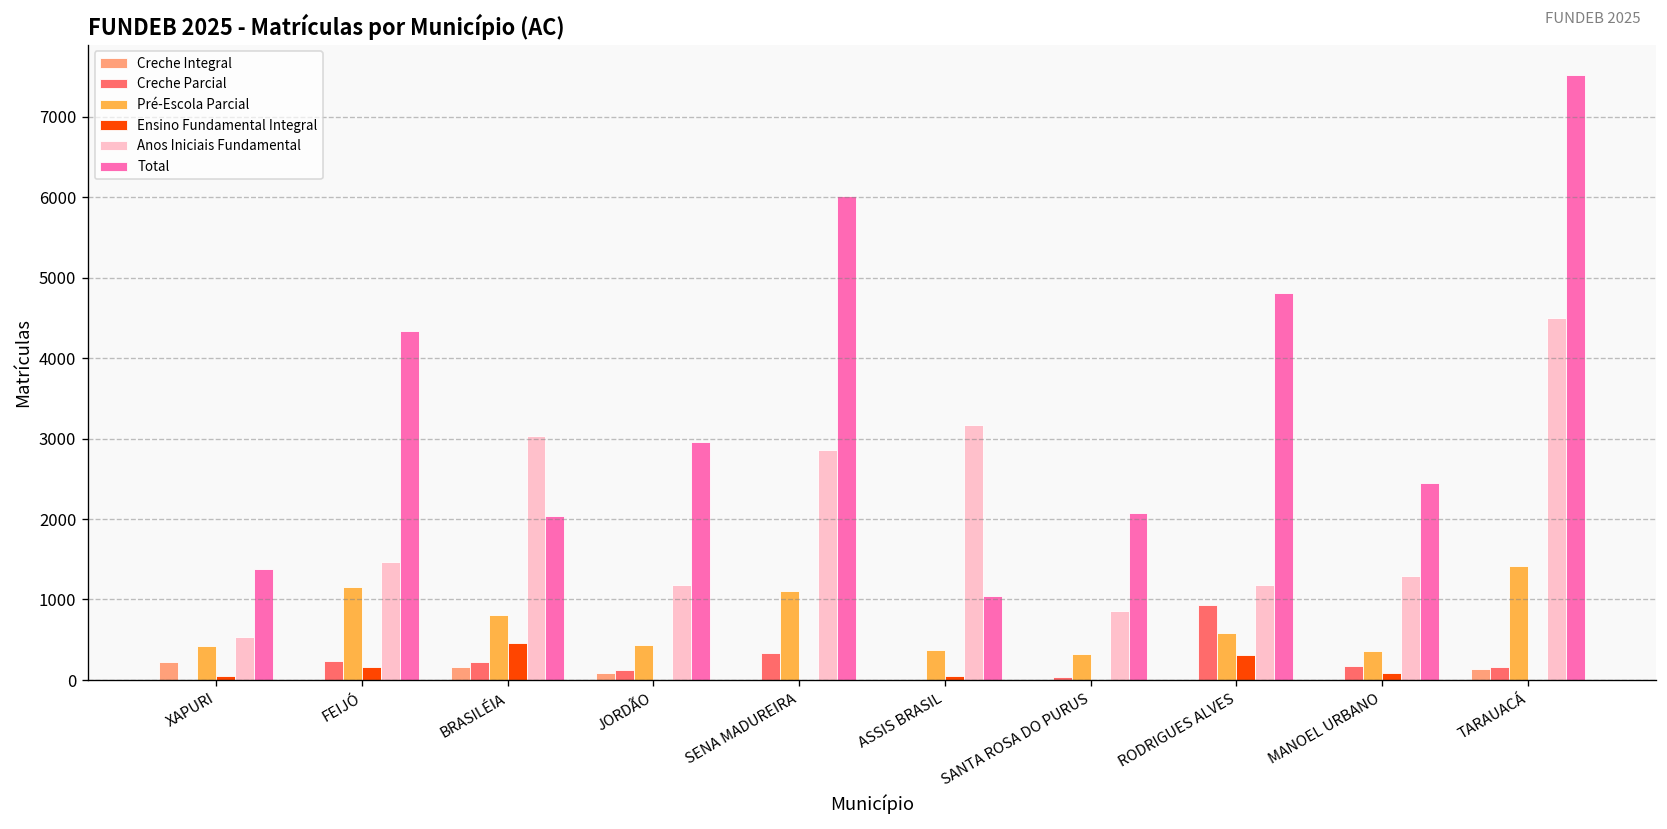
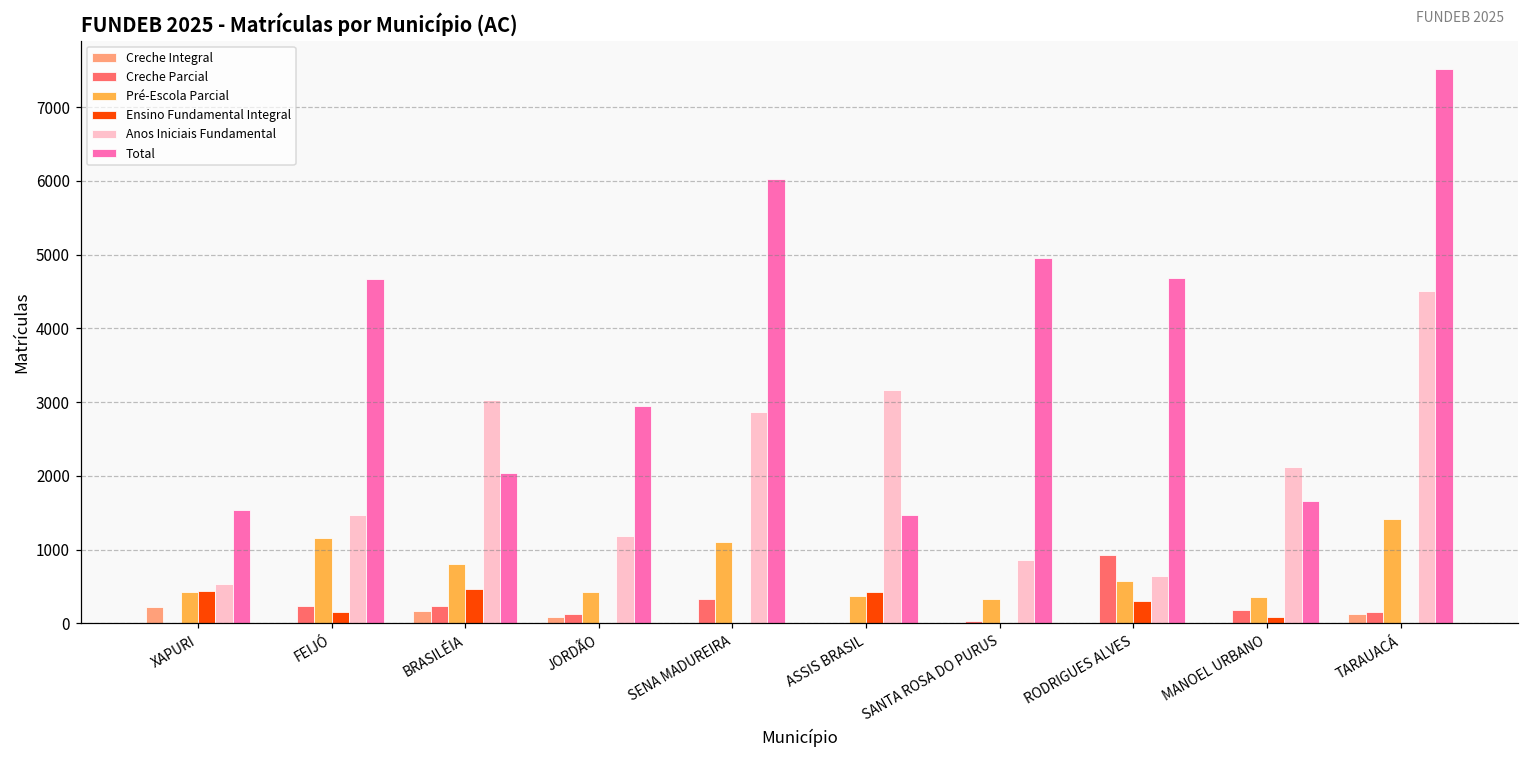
Ensino Fundamental Integral, XAPURI: 0 -> 400
Total, XAPURI: 1400 -> 1500
Total, FEIJÓ: 4300 -> 4700
Ensino Fundamental Integral, ASSIS BRASIL: 100 -> 400
Total, ASSIS BRASIL: 1000 -> 1500
Total, SANTA ROSA DO PURUS: 2100 -> 5000
Anos Iniciais Fundamental, RODRIGUES ALVES: 1200 -> 600
Total, RODRIGUES ALVES: 4800 -> 4700
Anos Iniciais Fundamental, MANOEL URBANO: 1300 -> 2100
Total, MANOEL URBANO: 2400 -> 1700
